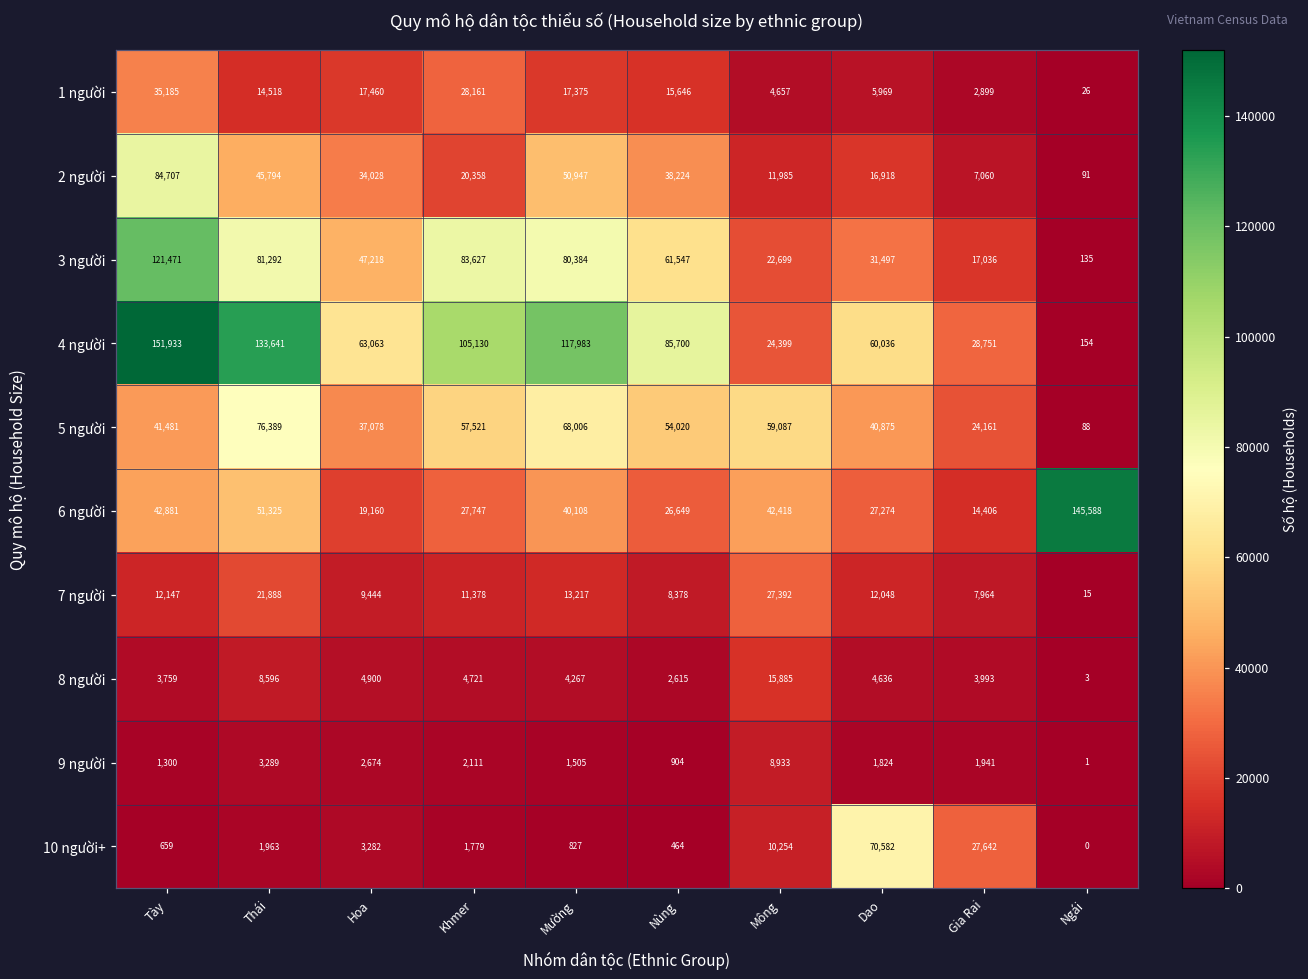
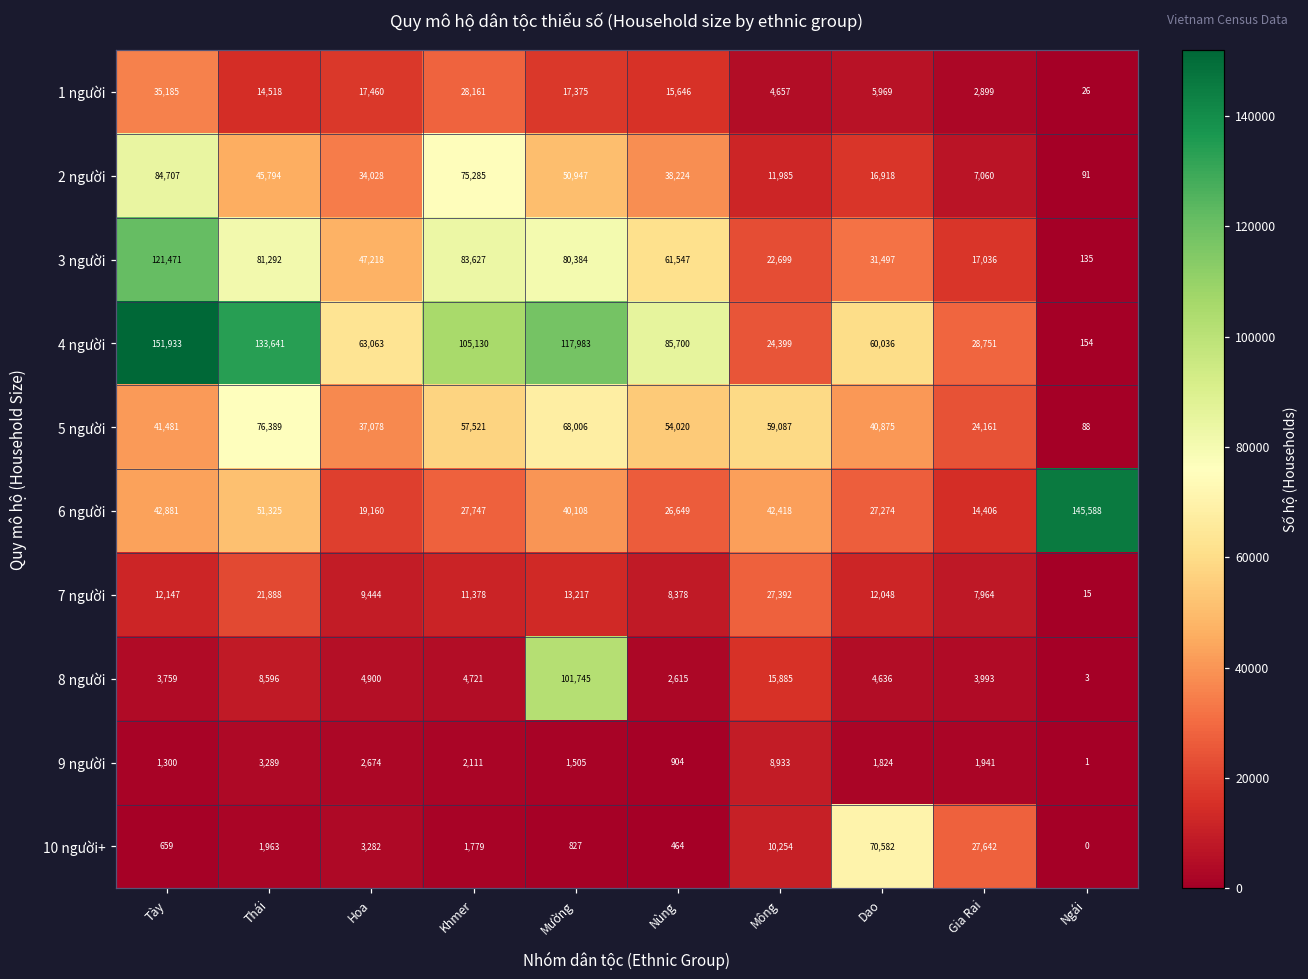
2 người, Khmer: 20,358 -> 75,285
8 người, Mường: 4,267 -> 101,745
